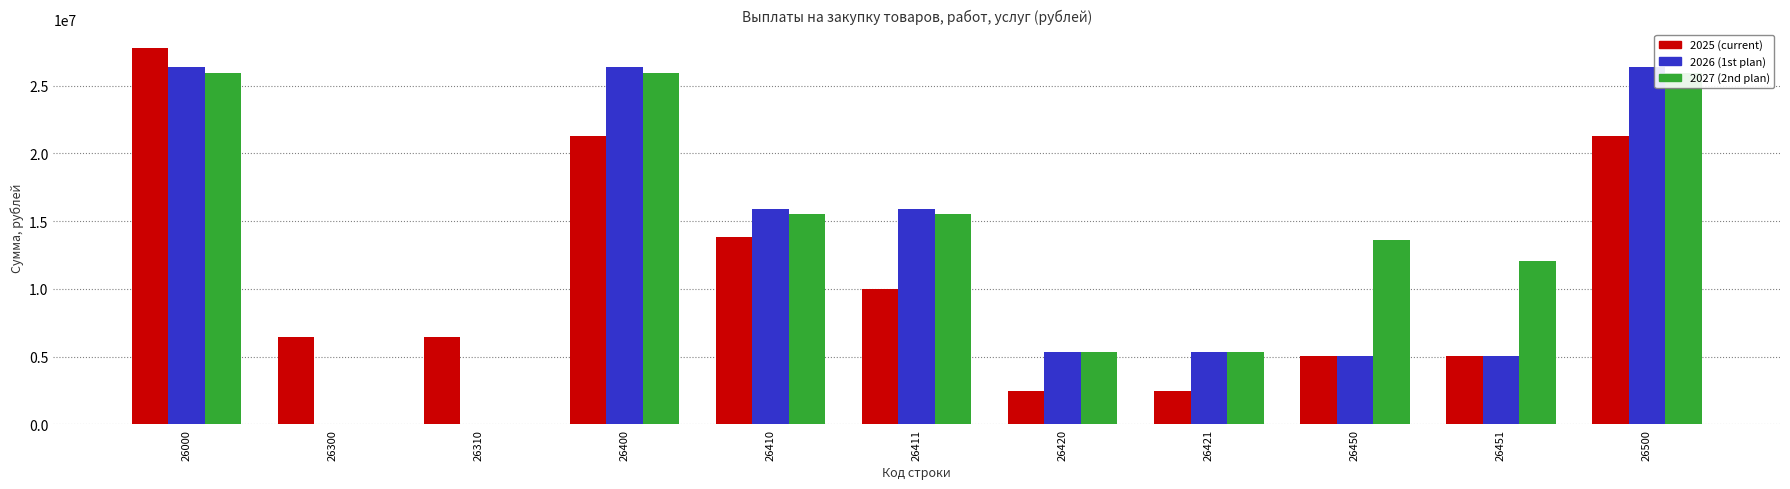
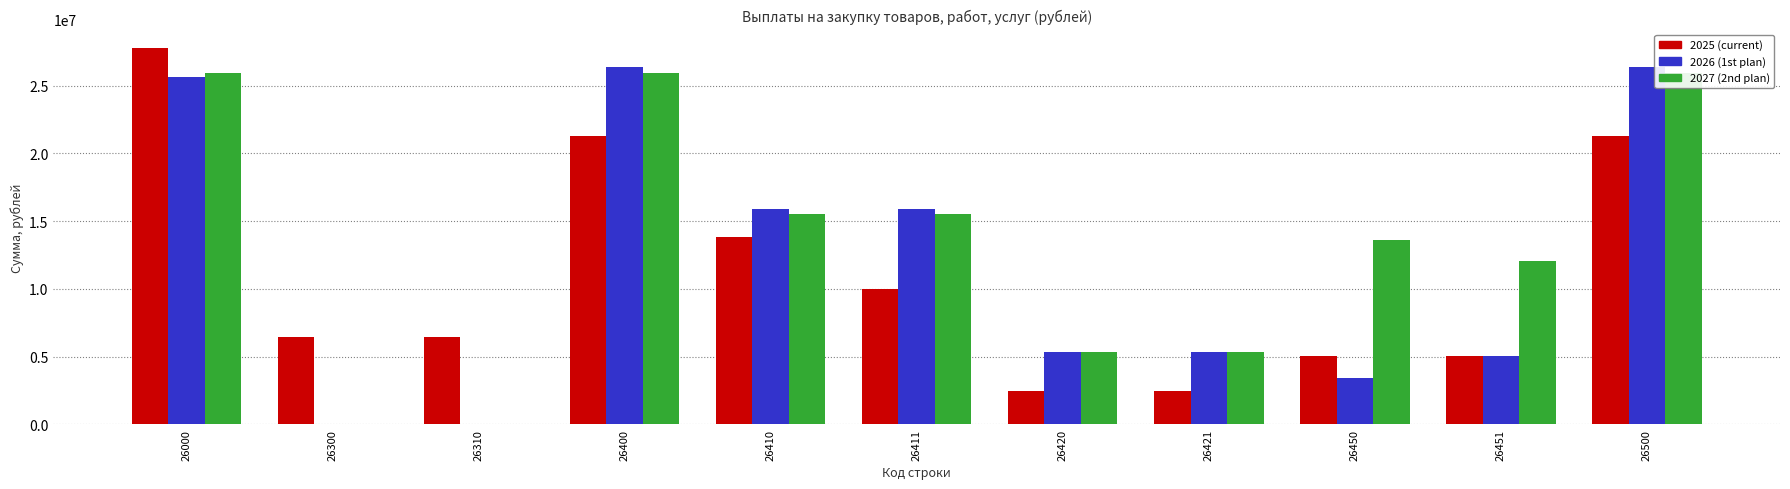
2026 (1st plan), 26000: 26400000 -> 25600000
2026 (1st plan), 26450: 5000000 -> 3400000
